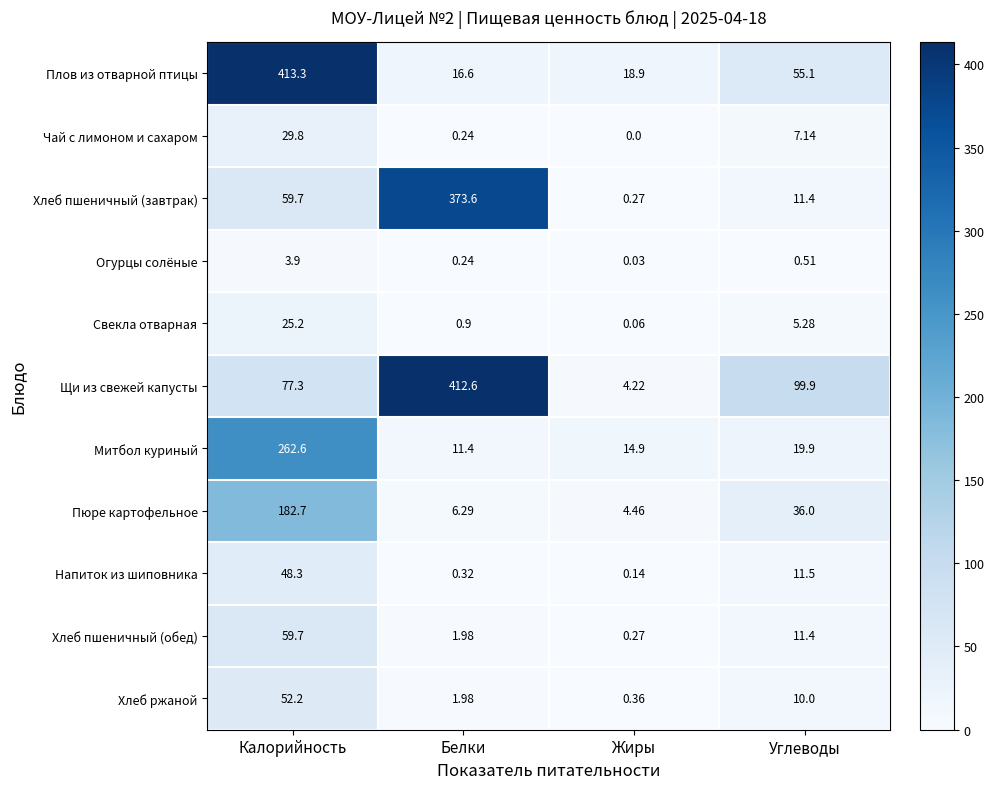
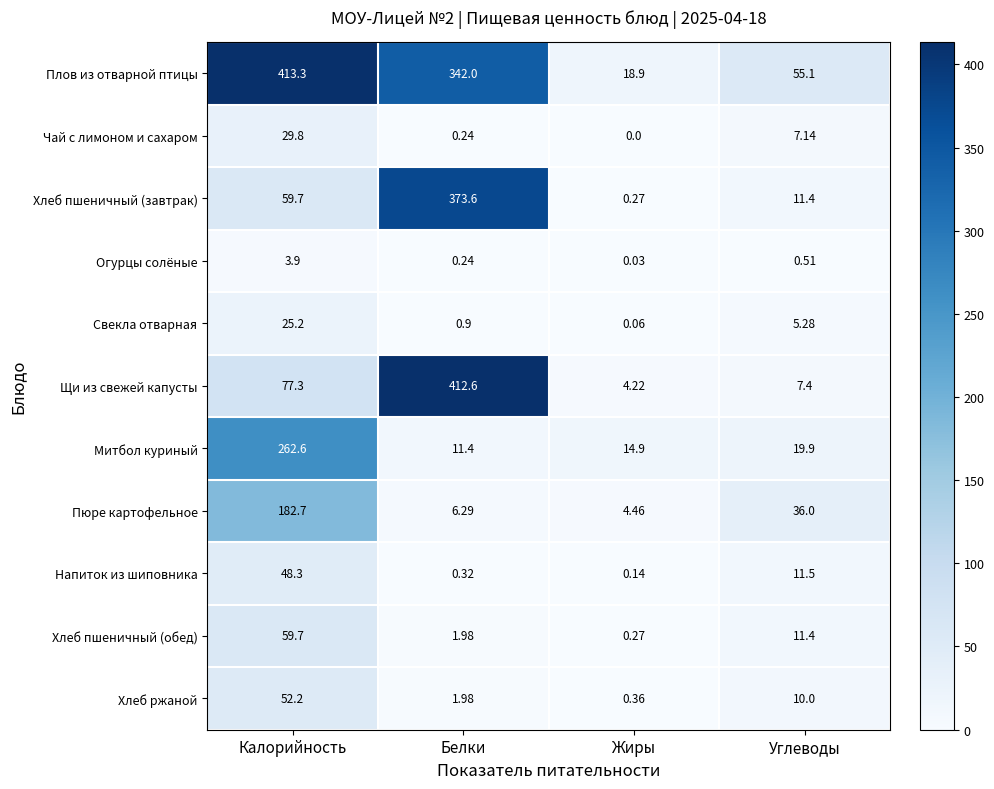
Плов из отварной птицы, Белки: 16.6 -> 342.0
Щи из свежей капусты, Углеводы: 99.9 -> 7.4
